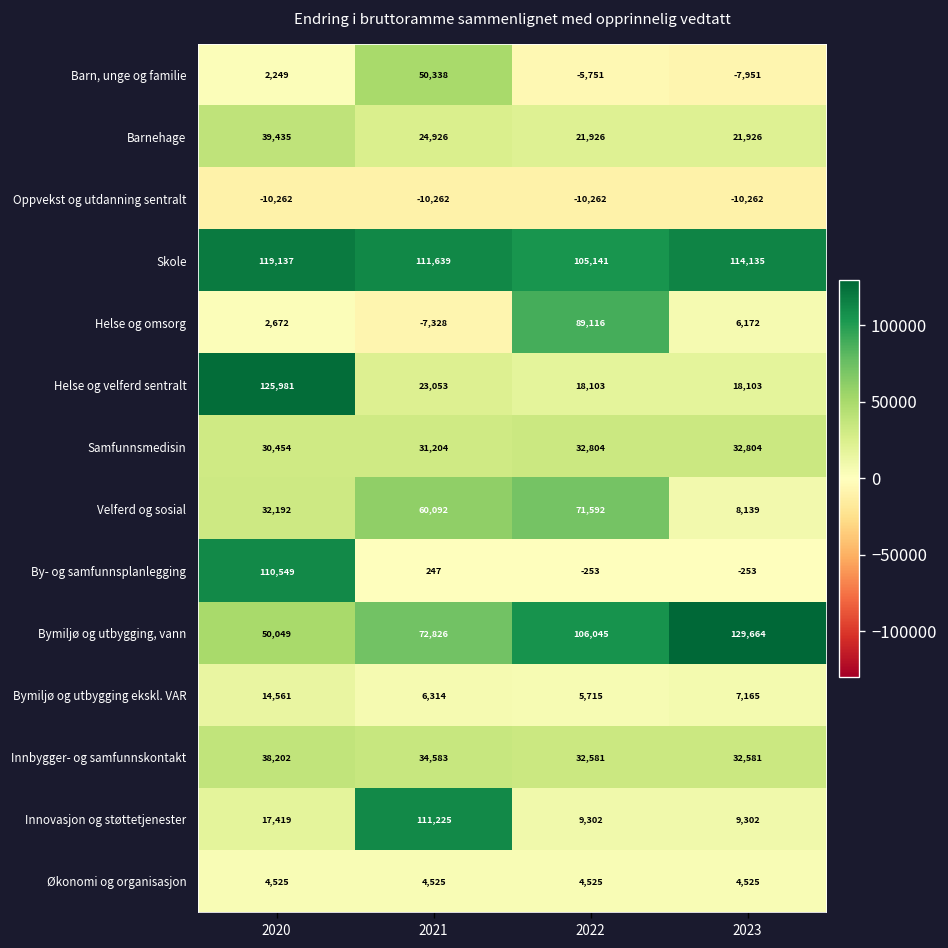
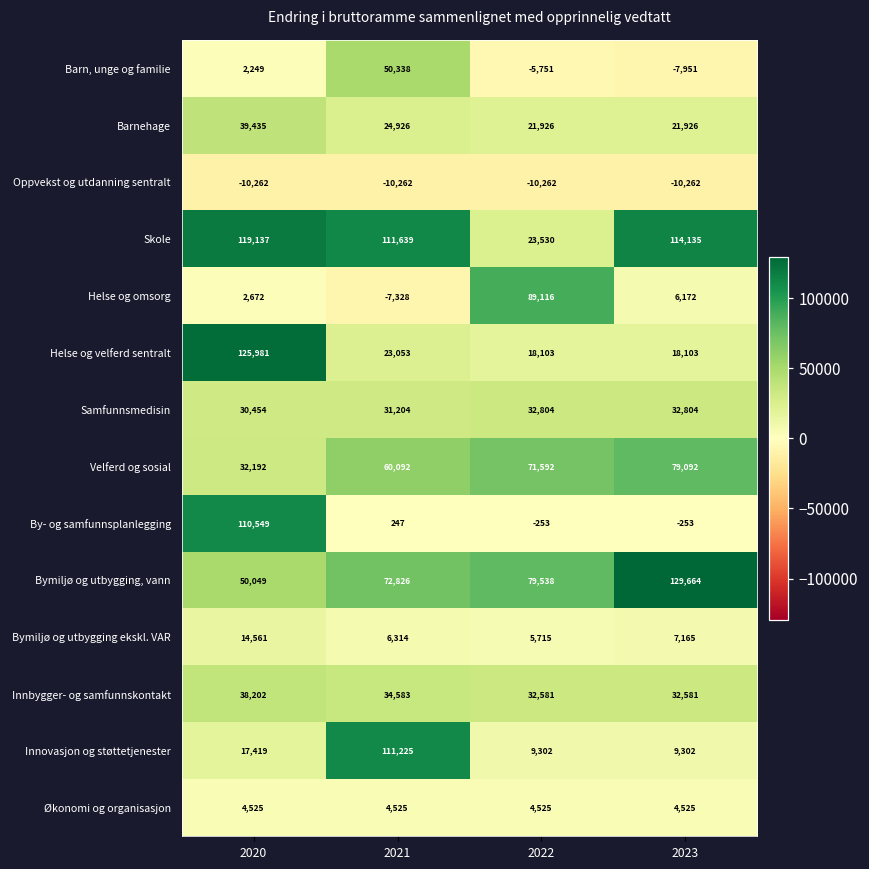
Skole, 2022: 105,141 -> 23,530
Velferd og sosial, 2023: 8,139 -> 79,092
Bymiljø og utbygging, vann, 2022: 106,045 -> 79,538
